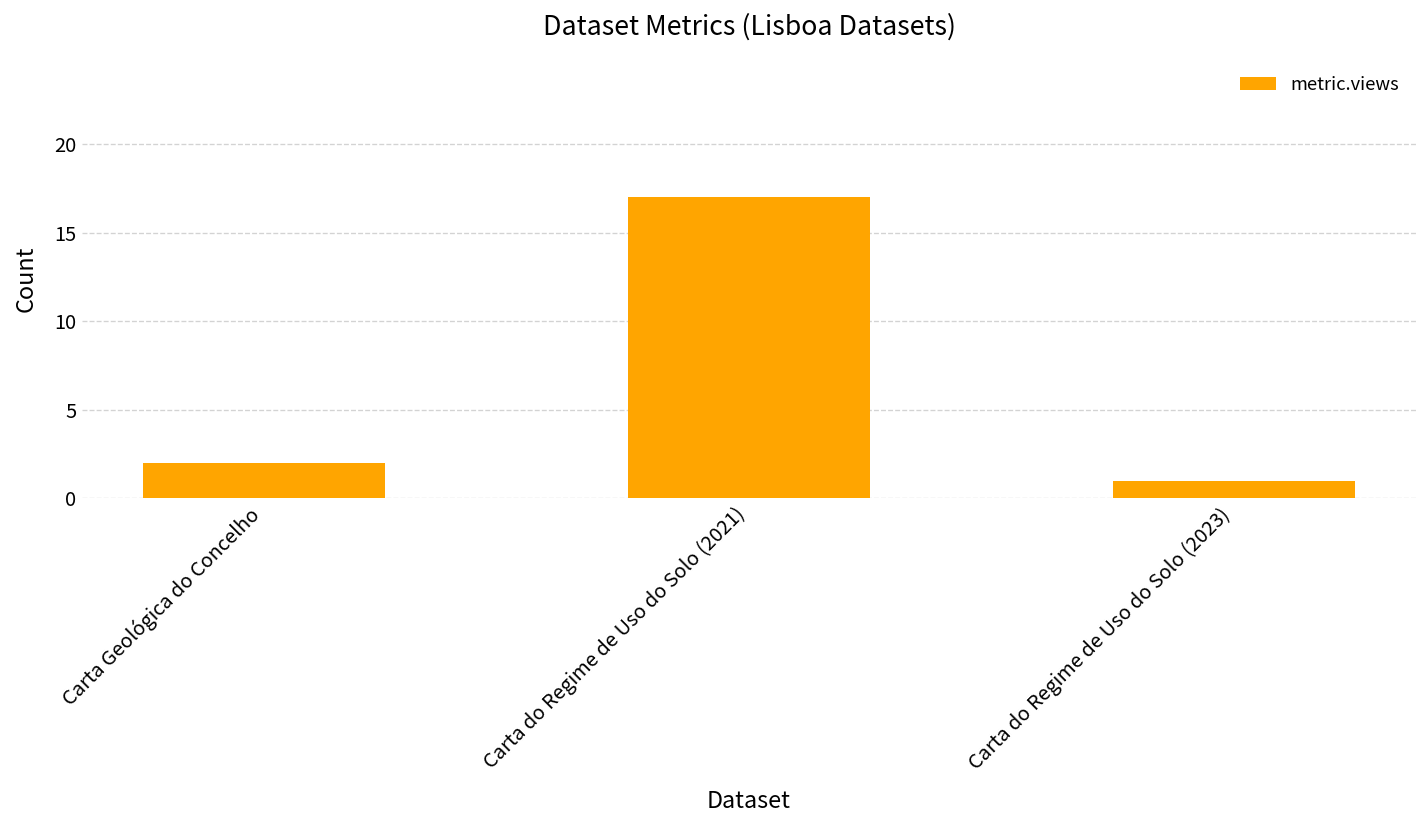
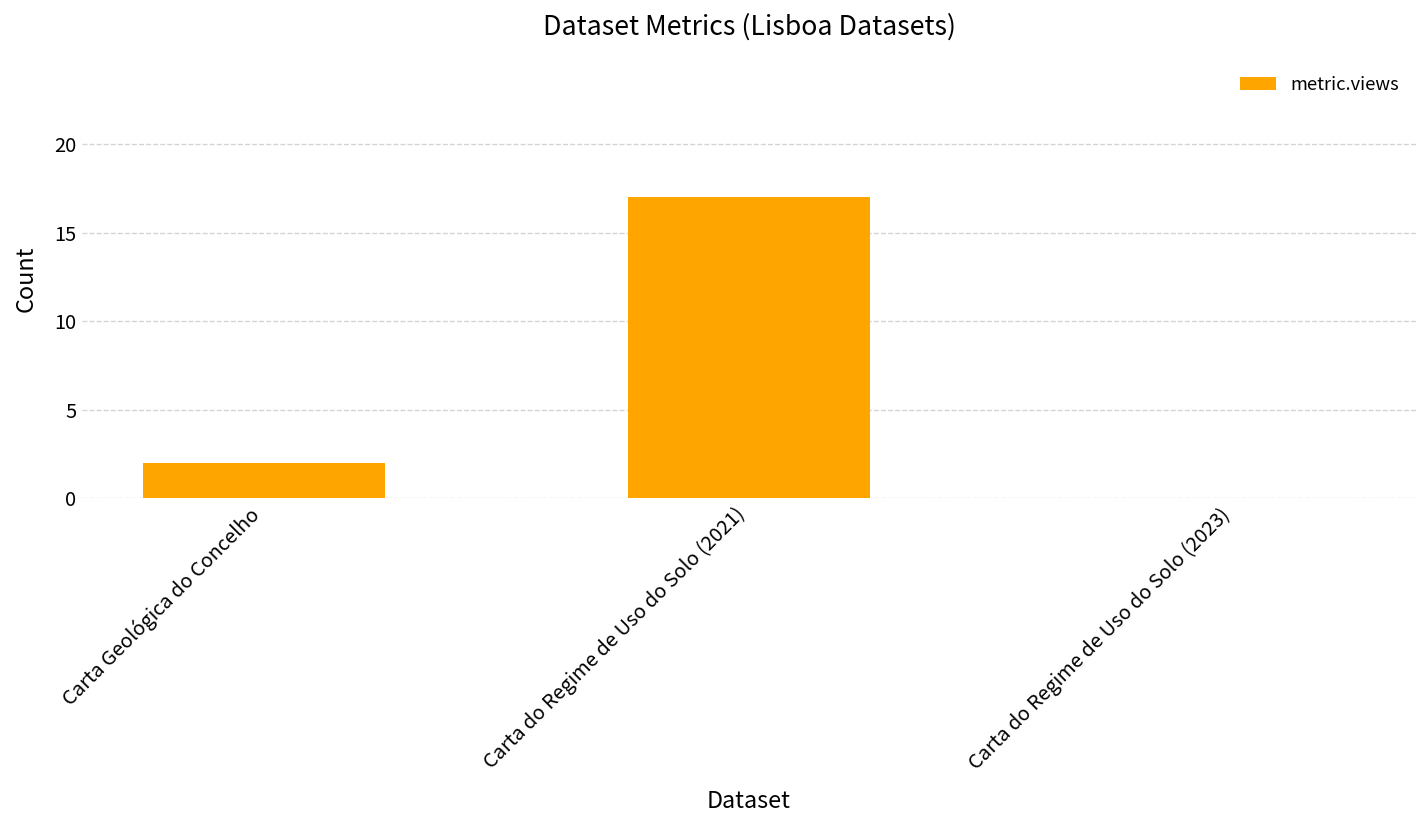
Carta do Regime de Uso do Solo (2023): 1 -> 0
